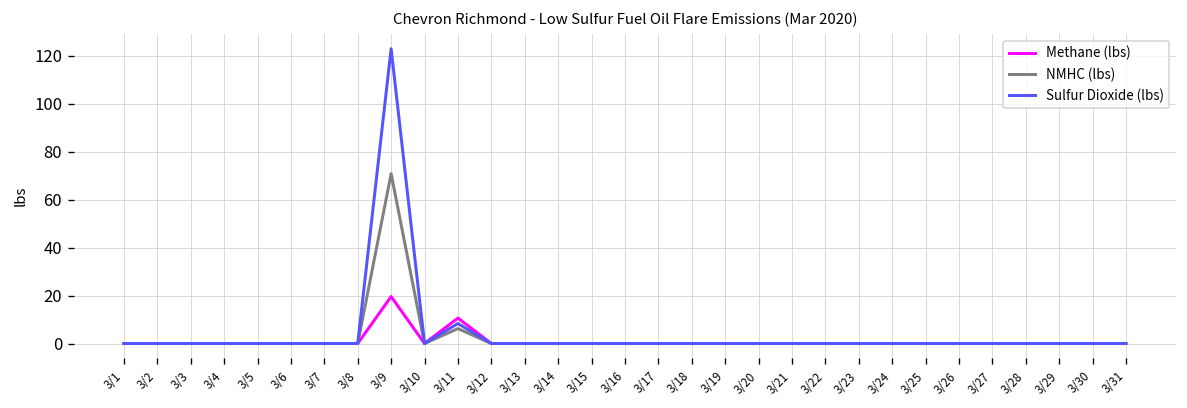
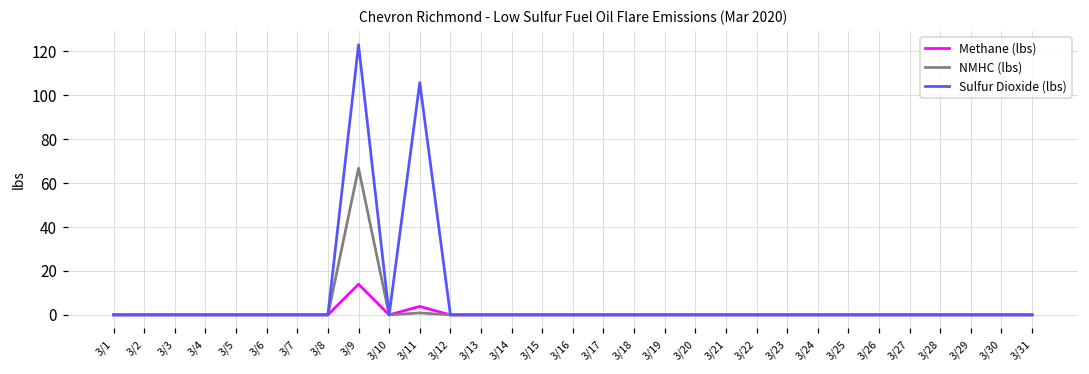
Methane (lbs), 3/9: 20 -> 14
NMHC (lbs), 3/9: 71 -> 67
Methane (lbs), 3/11: 11 -> 4
NMHC (lbs), 3/11: 6 -> 1
Sulfur Dioxide (lbs), 3/11: 8 -> 106
